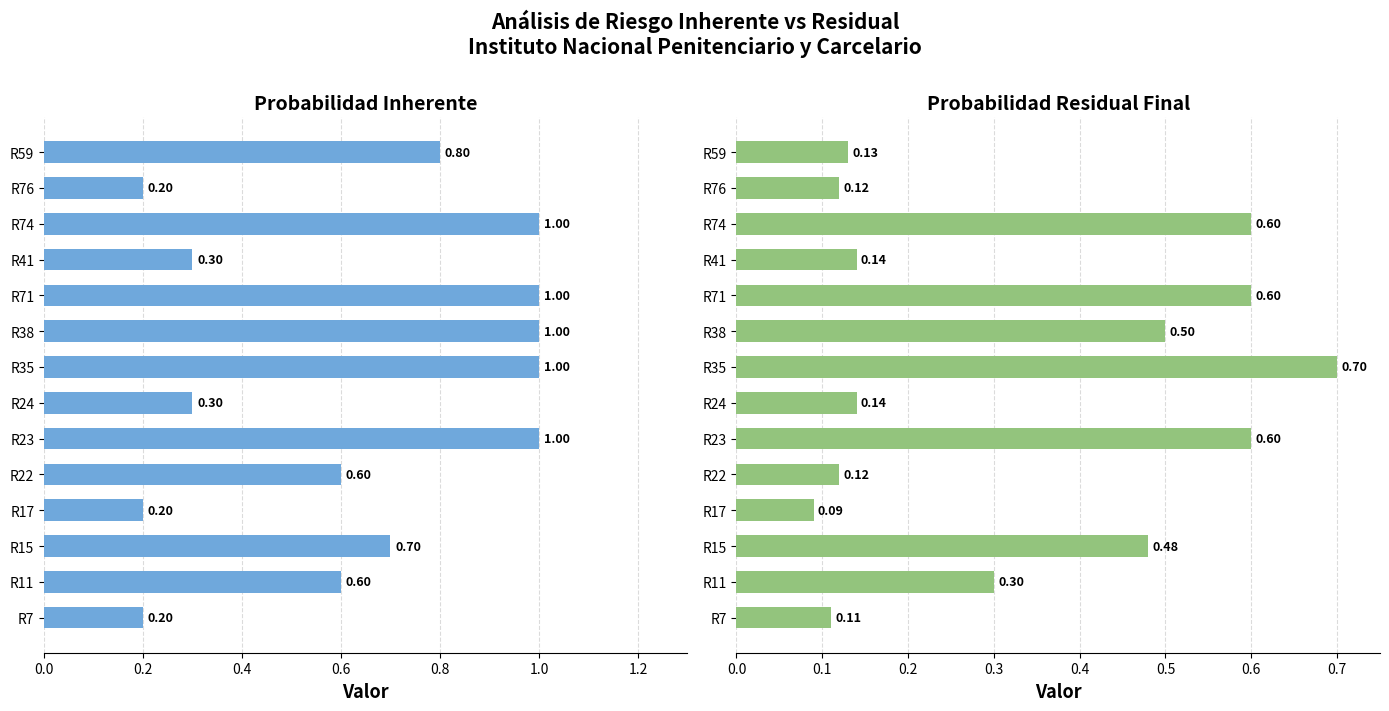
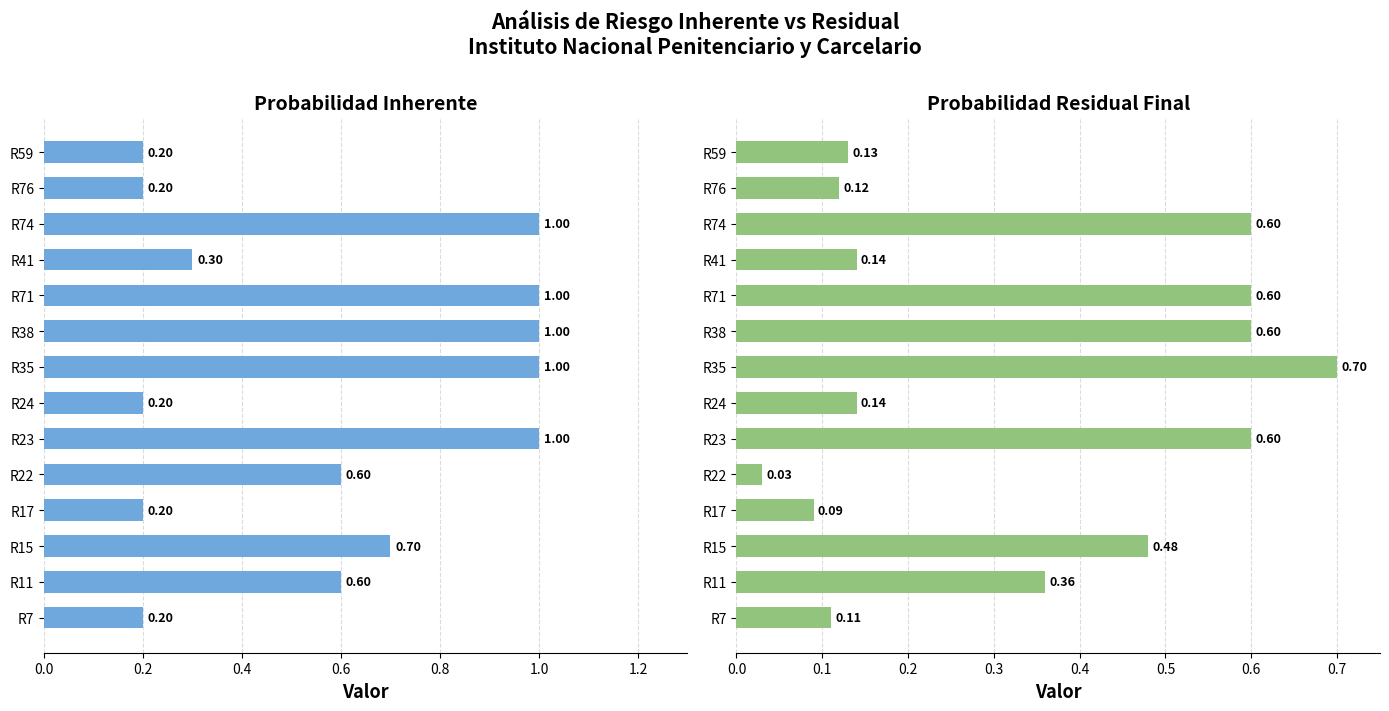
Probabilidad Inherente, R59: 0.80 -> 0.20
Probabilidad Inherente, R24: 0.30 -> 0.20
Probabilidad Residual Final, R38: 0.50 -> 0.60
Probabilidad Residual Final, R22: 0.12 -> 0.03
Probabilidad Residual Final, R11: 0.30 -> 0.36
